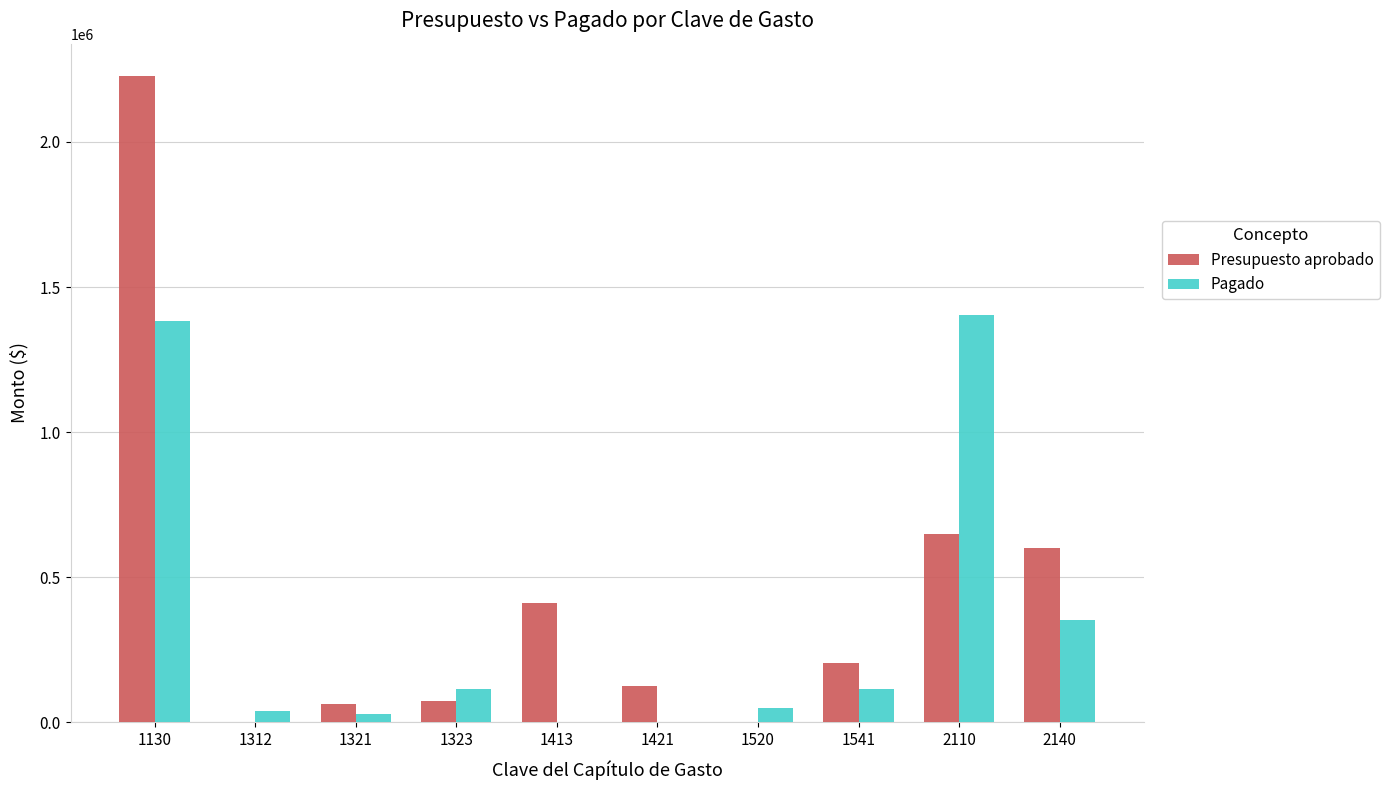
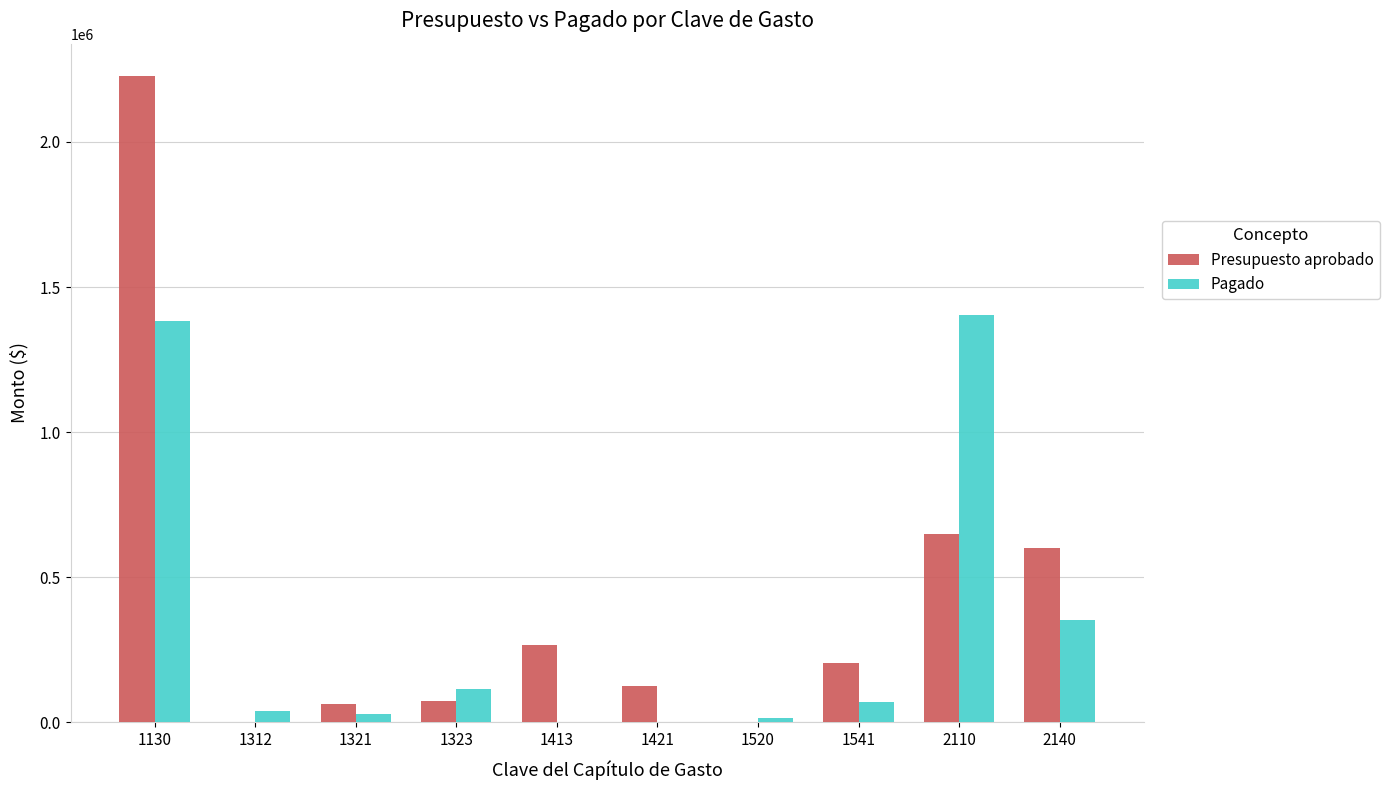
Presupuesto aprobado, 1413: 410000 -> 270000
Pagado, 1520: 50000 -> 10000
Pagado, 1541: 110000 -> 70000
